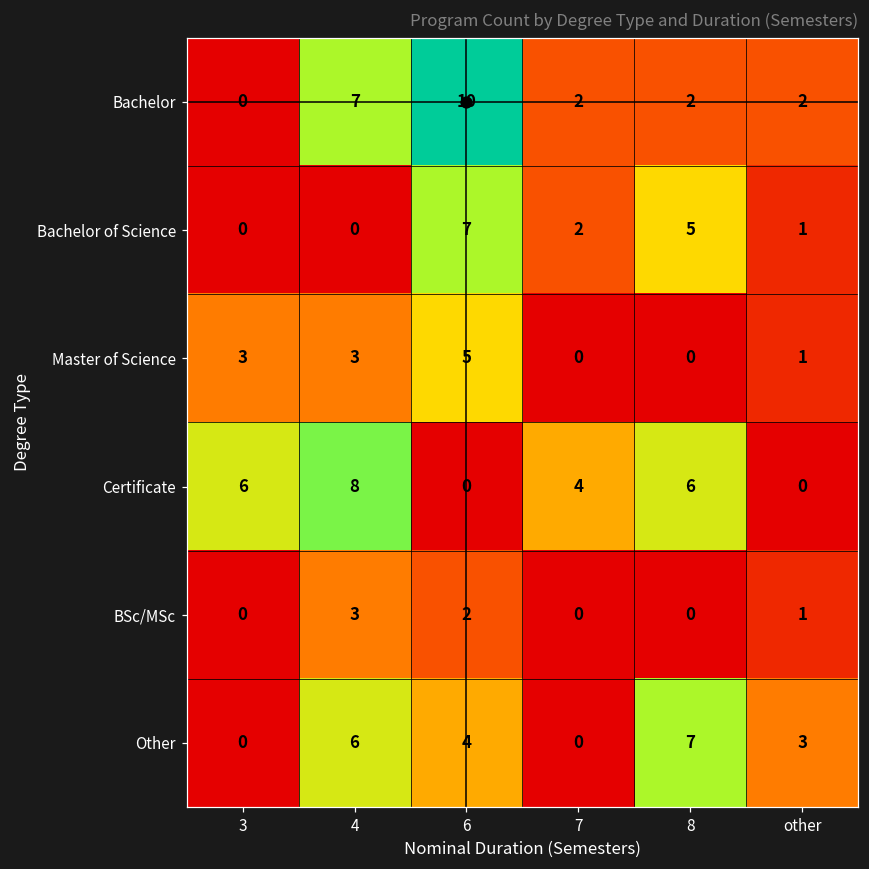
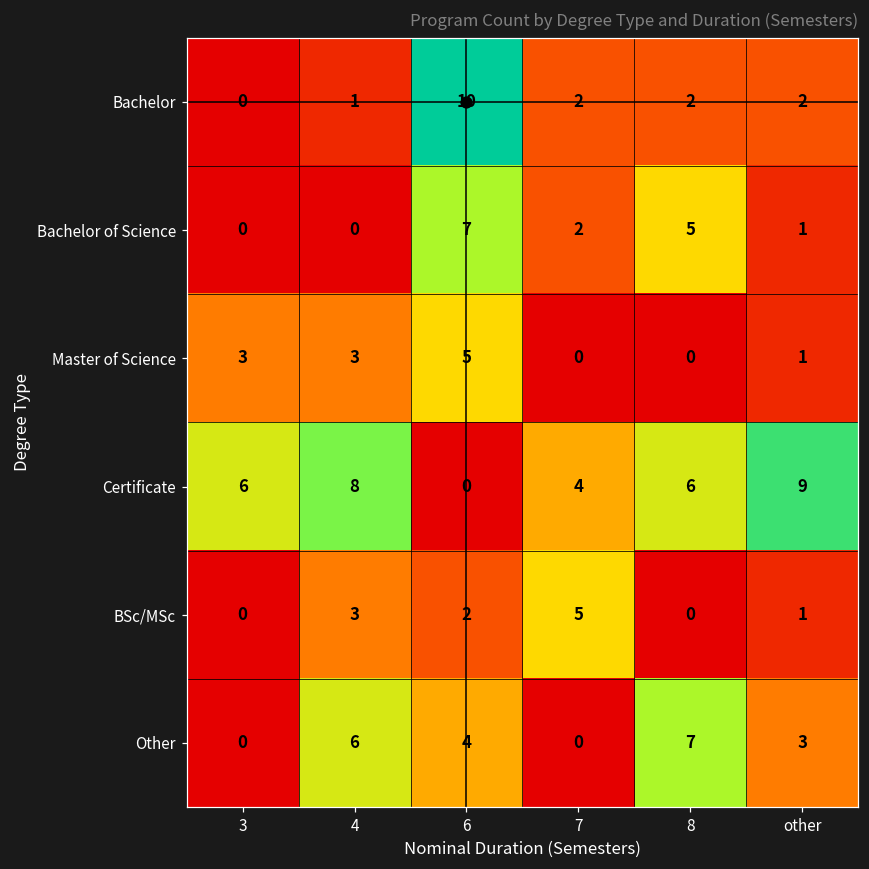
Bachelor, 4: 7 -> 1
Certificate, other: 0 -> 9
BSc/MSc, 7: 0 -> 5
